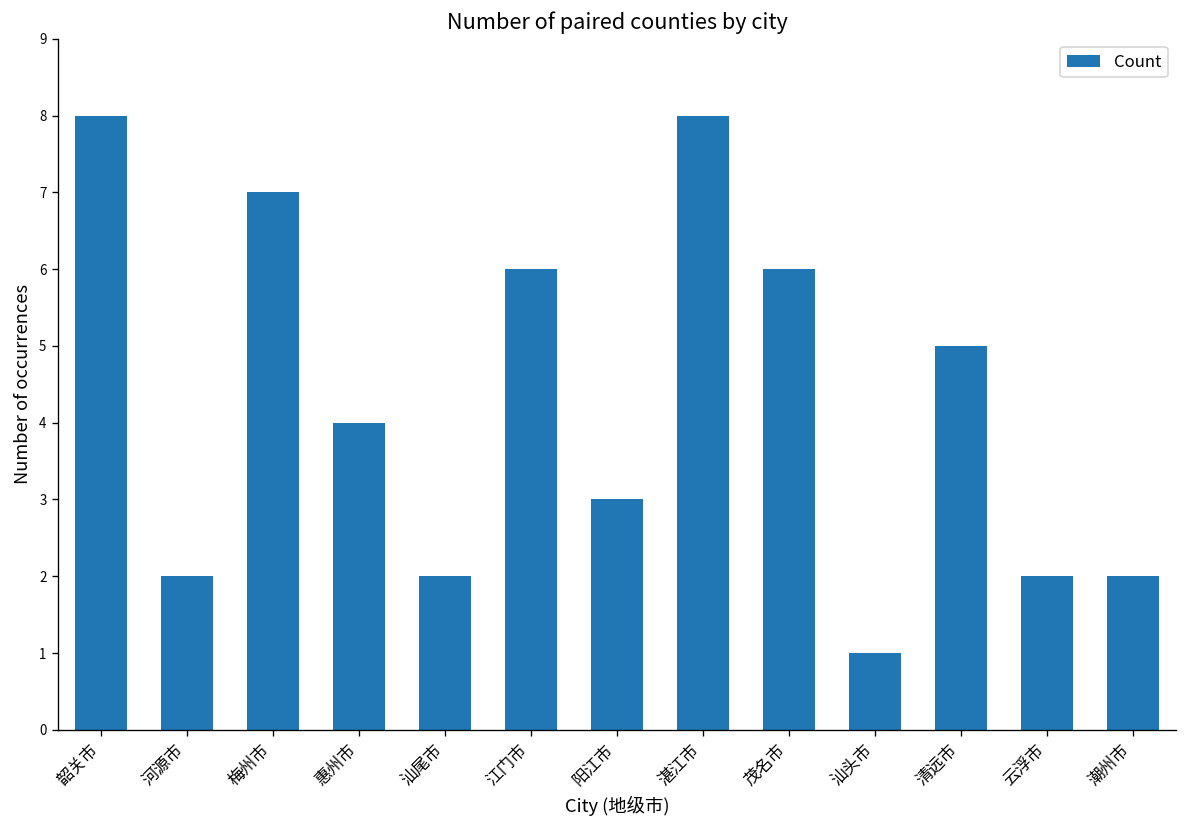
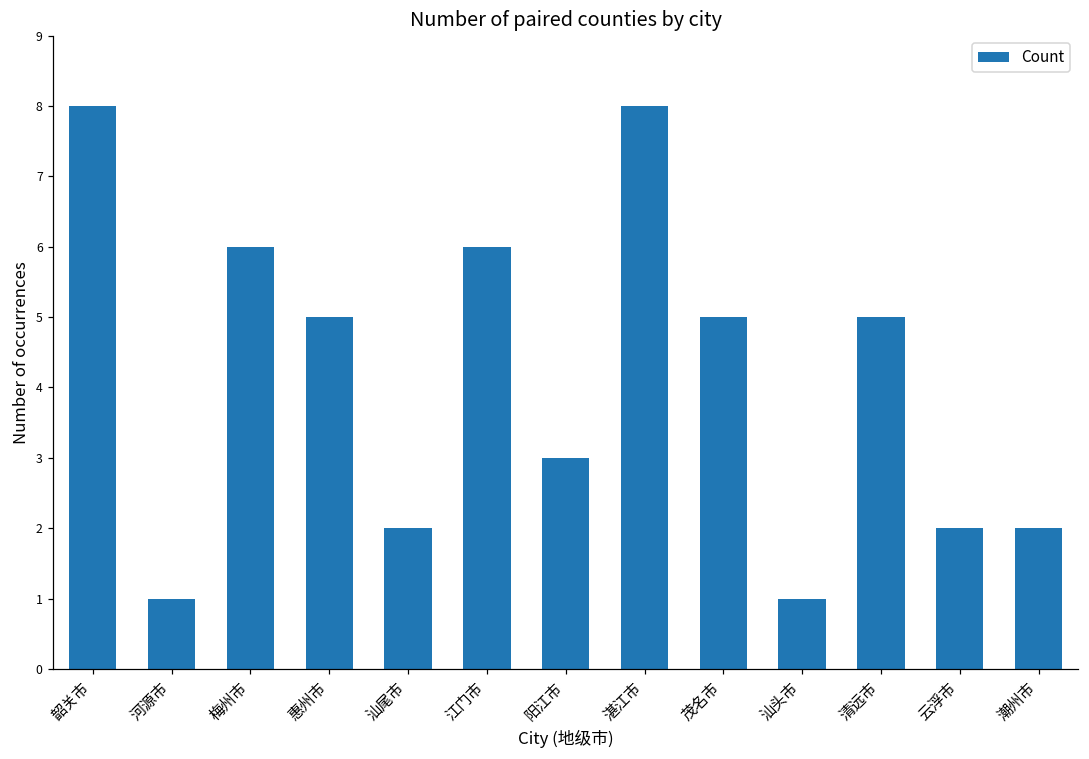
河源市: 2 -> 1
梅州市: 7 -> 6
惠州市: 4 -> 5
茂名市: 6 -> 5
